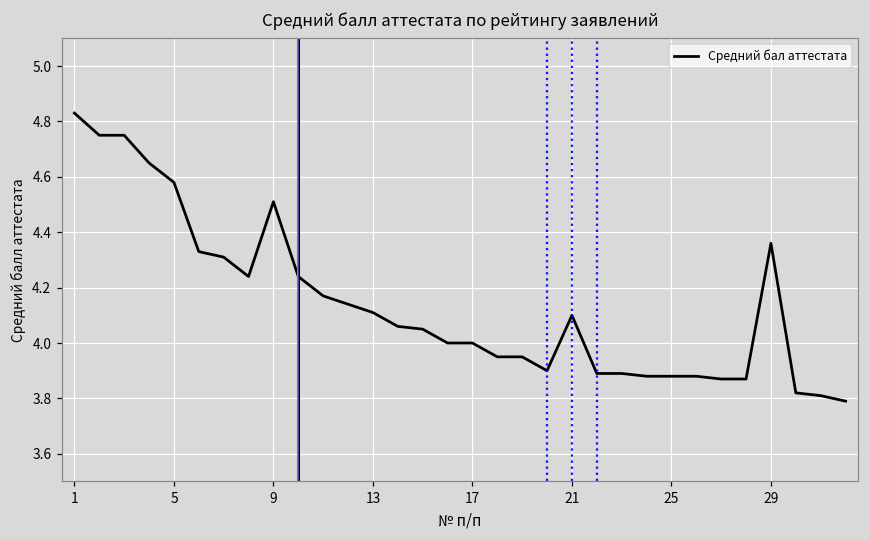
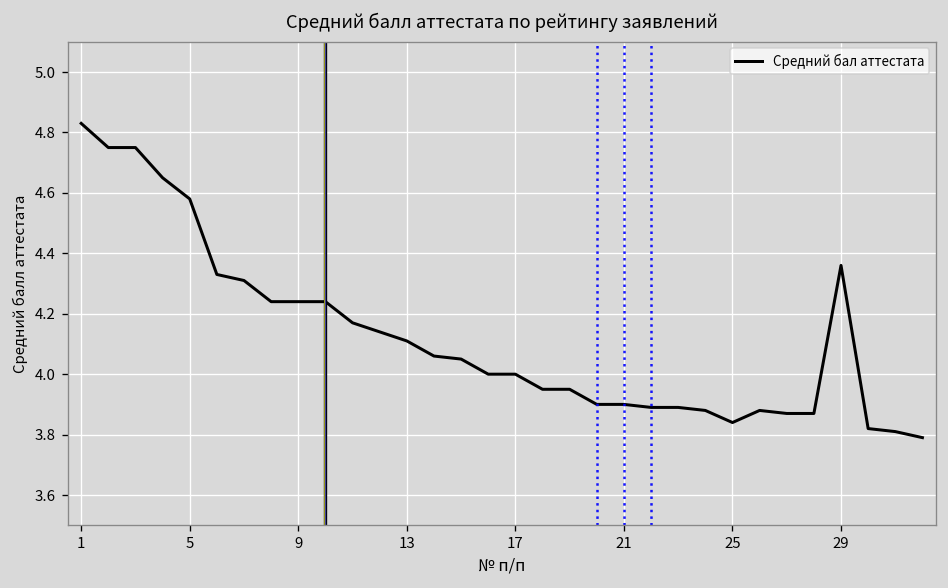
9: 4.51 -> 4.24
21: 4.1 -> 3.9
25: 3.88 -> 3.84
